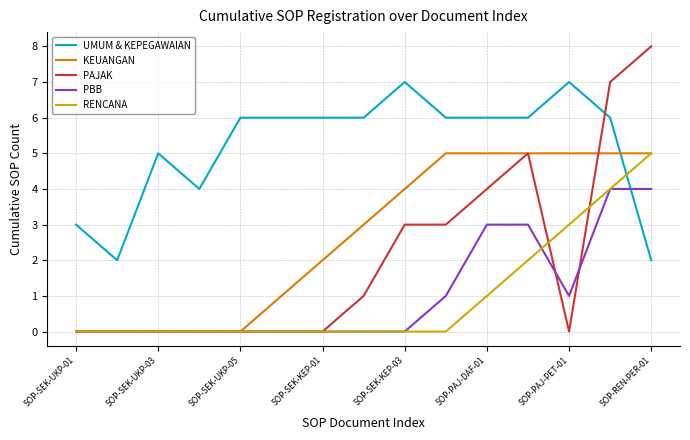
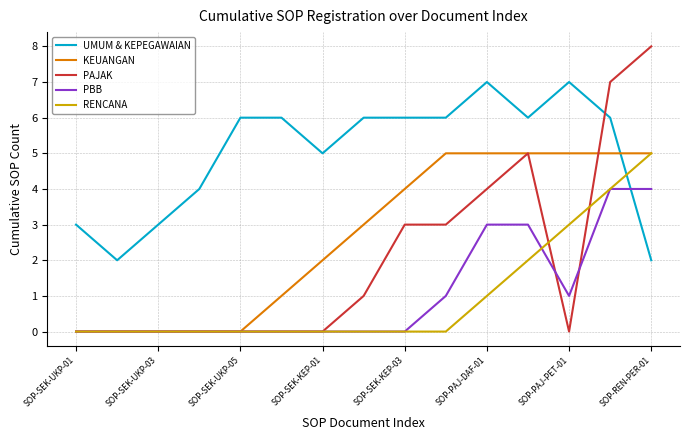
UMUM & KEPEGAWAIAN, SOP-SEK-UKP-03: 5 -> 3
UMUM & KEPEGAWAIAN, SOP-SEK-KEP-01: 6 -> 5
UMUM & KEPEGAWAIAN, SOP-SEK-KEP-03: 7 -> 6
UMUM & KEPEGAWAIAN, SOP-PAJ-DAF-01: 6 -> 7
